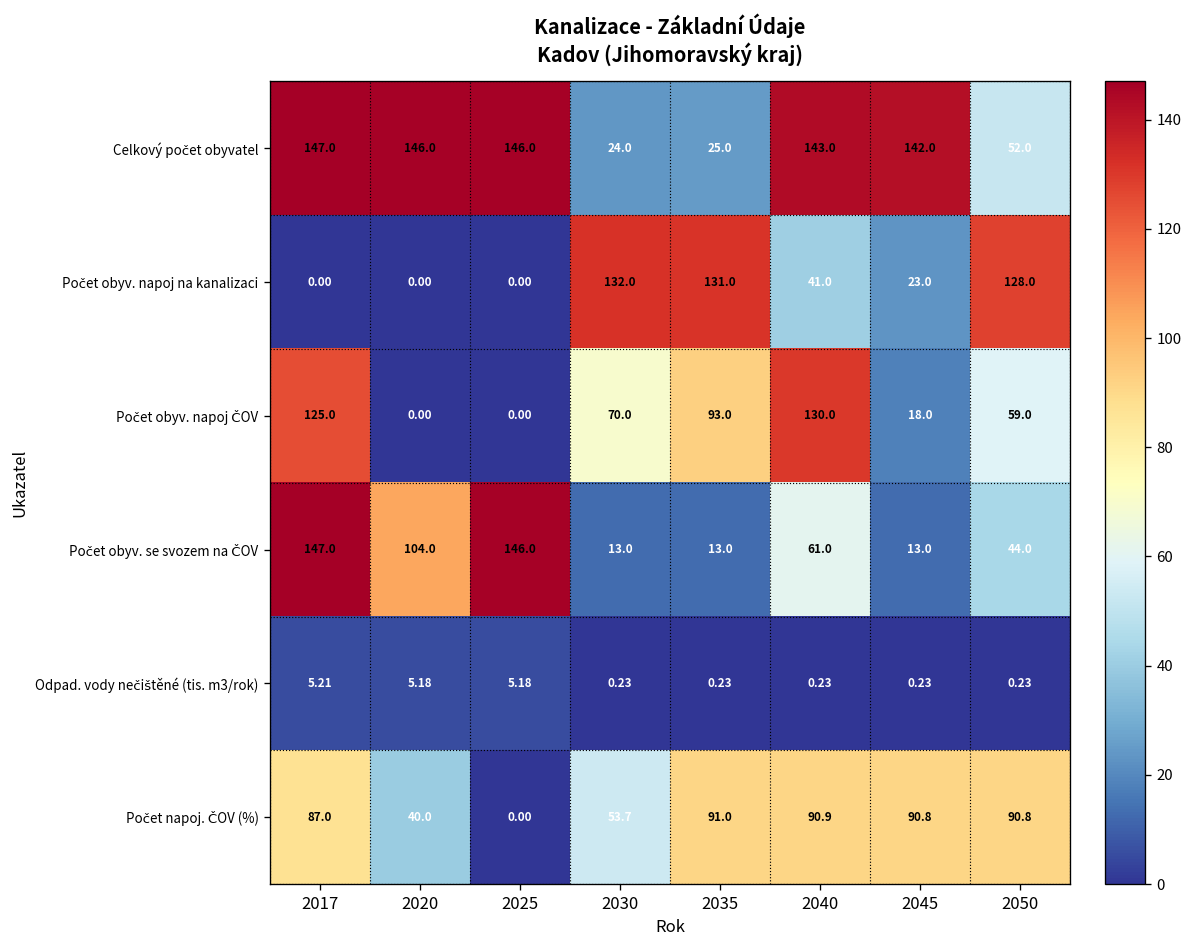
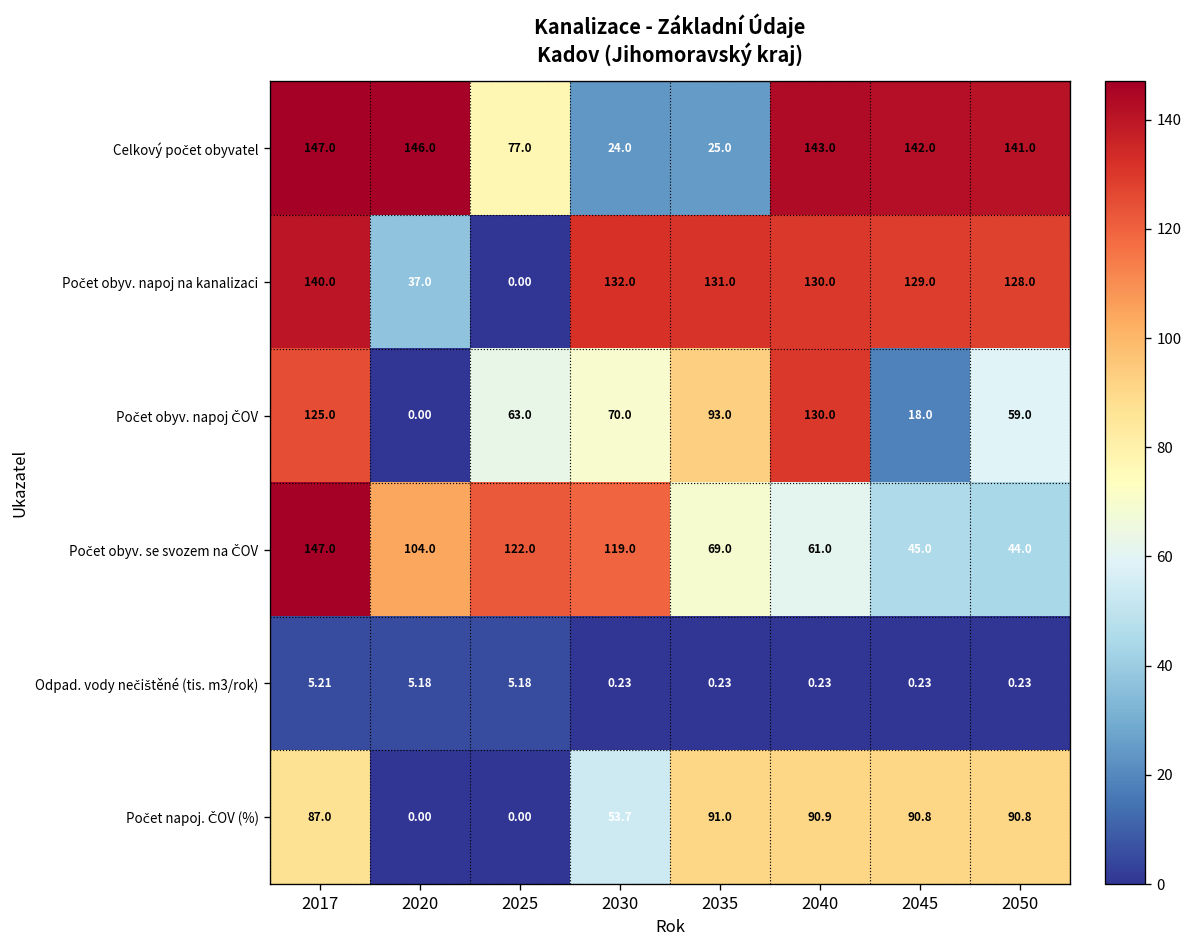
Celkový počet obyvatel, 2025: 146.0 -> 77.0
Celkový počet obyvatel, 2050: 52.0 -> 141.0
Počet obyv. napoj na kanalizaci, 2017: 0.00 -> 140.0
Počet obyv. napoj na kanalizaci, 2020: 0.00 -> 37.0
Počet obyv. napoj na kanalizaci, 2040: 41.0 -> 130.0
Počet obyv. napoj na kanalizaci, 2045: 23.0 -> 129.0
Počet obyv. napoj ČOV, 2025: 0.00 -> 63.0
Počet obyv. se svozem na ČOV, 2025: 146.0 -> 122.0
Počet obyv. se svozem na ČOV, 2030: 13.0 -> 119.0
Počet obyv. se svozem na ČOV, 2035: 13.0 -> 69.0
Počet obyv. se svozem na ČOV, 2045: 13.0 -> 45.0
Počet napoj. ČOV (%), 2020: 40.0 -> 0.00
